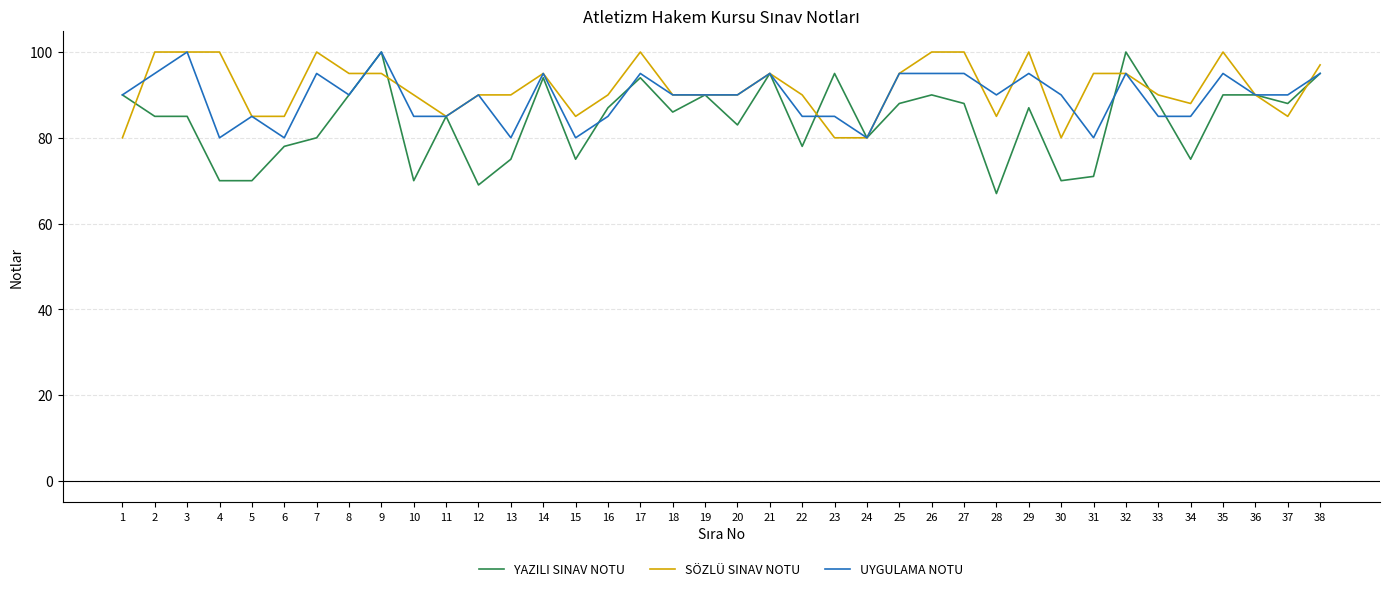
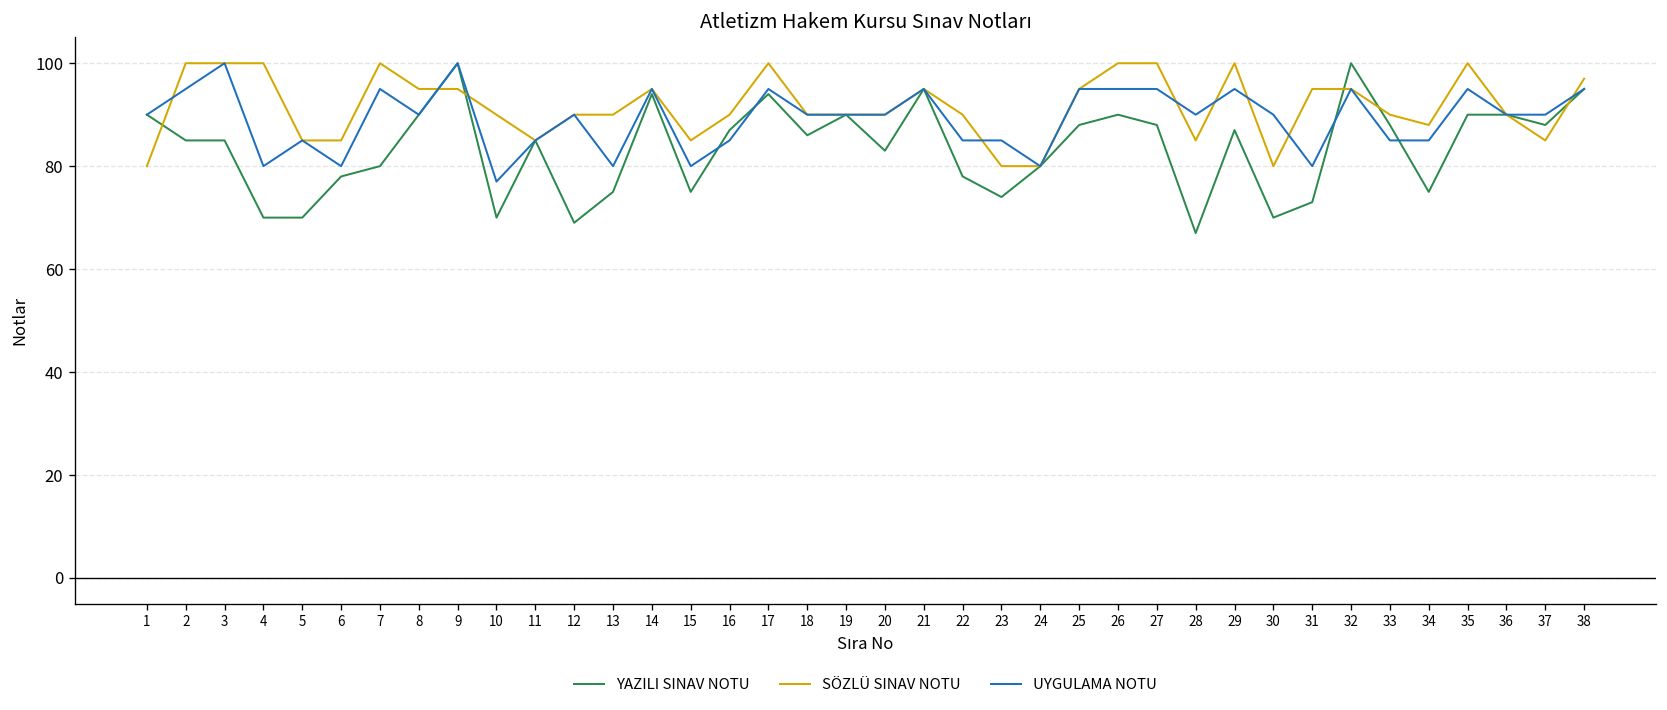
UYGULAMA NOTU, 10: 85 -> 77
YAZILI SINAV NOTU, 23: 95 -> 74
YAZILI SINAV NOTU, 31: 71 -> 73
